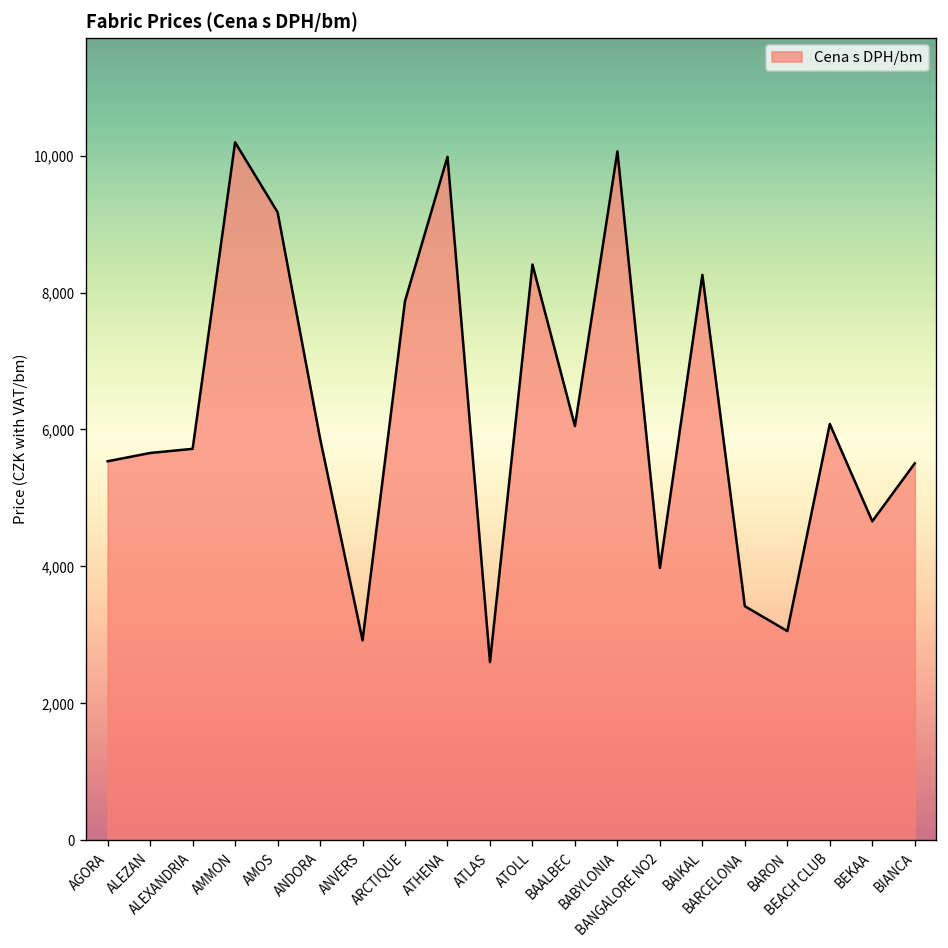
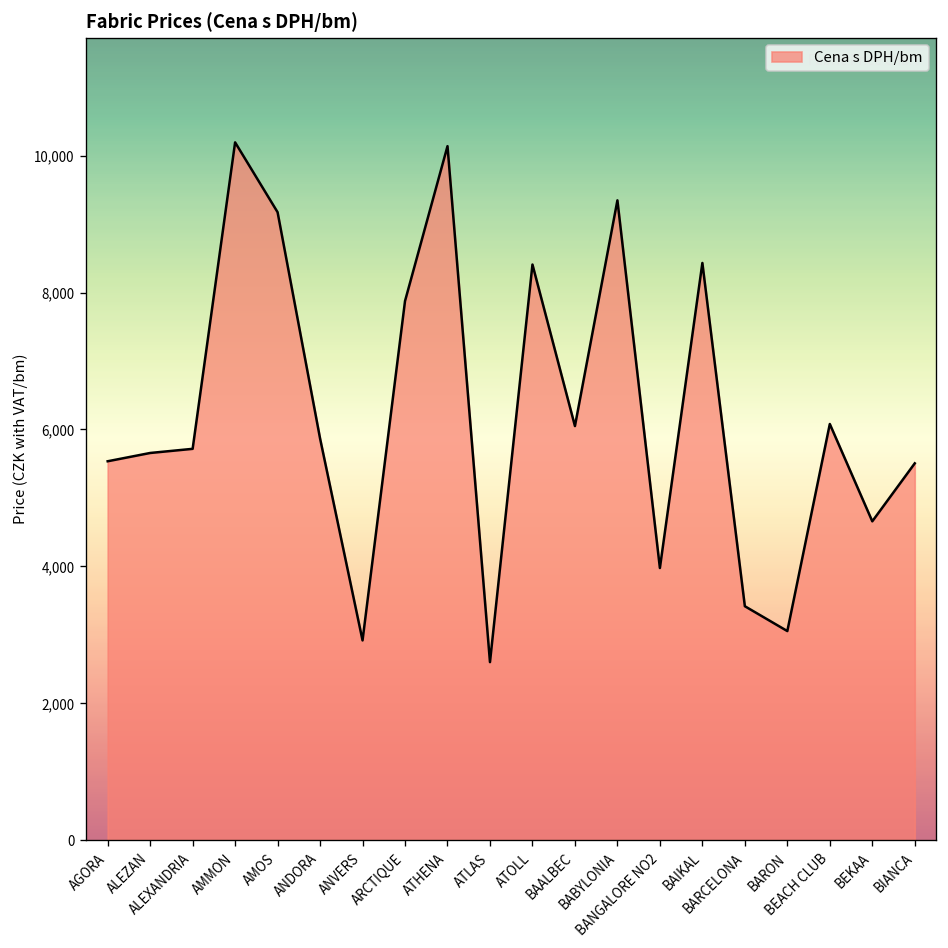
ATHENA: 10,000 -> 10,100
BABYLONIA: 10,100 -> 9,300
BAIKAL: 8,300 -> 8,400
